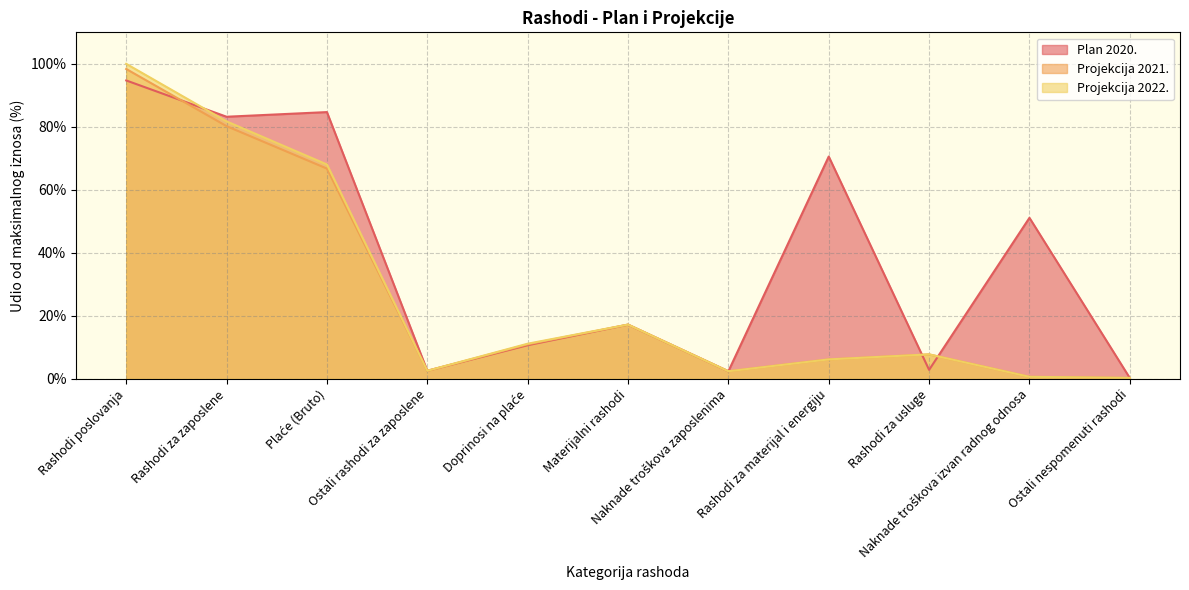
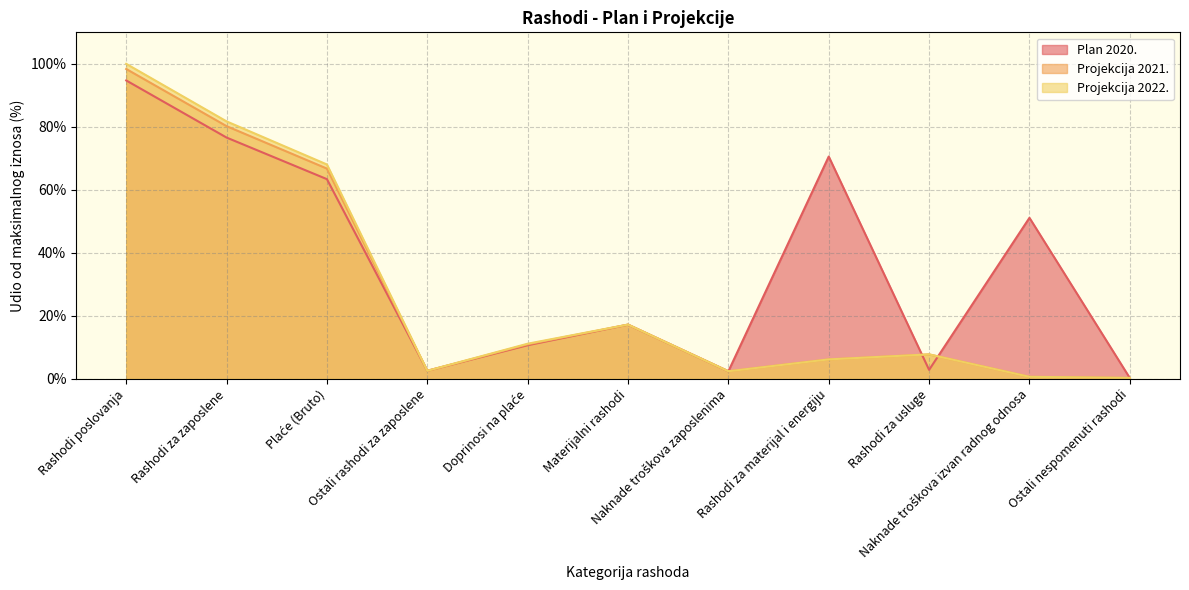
Plan 2020., Rashodi za zaposlene: 83% -> 77%
Plan 2020., Plaće (Bruto): 85% -> 63%
